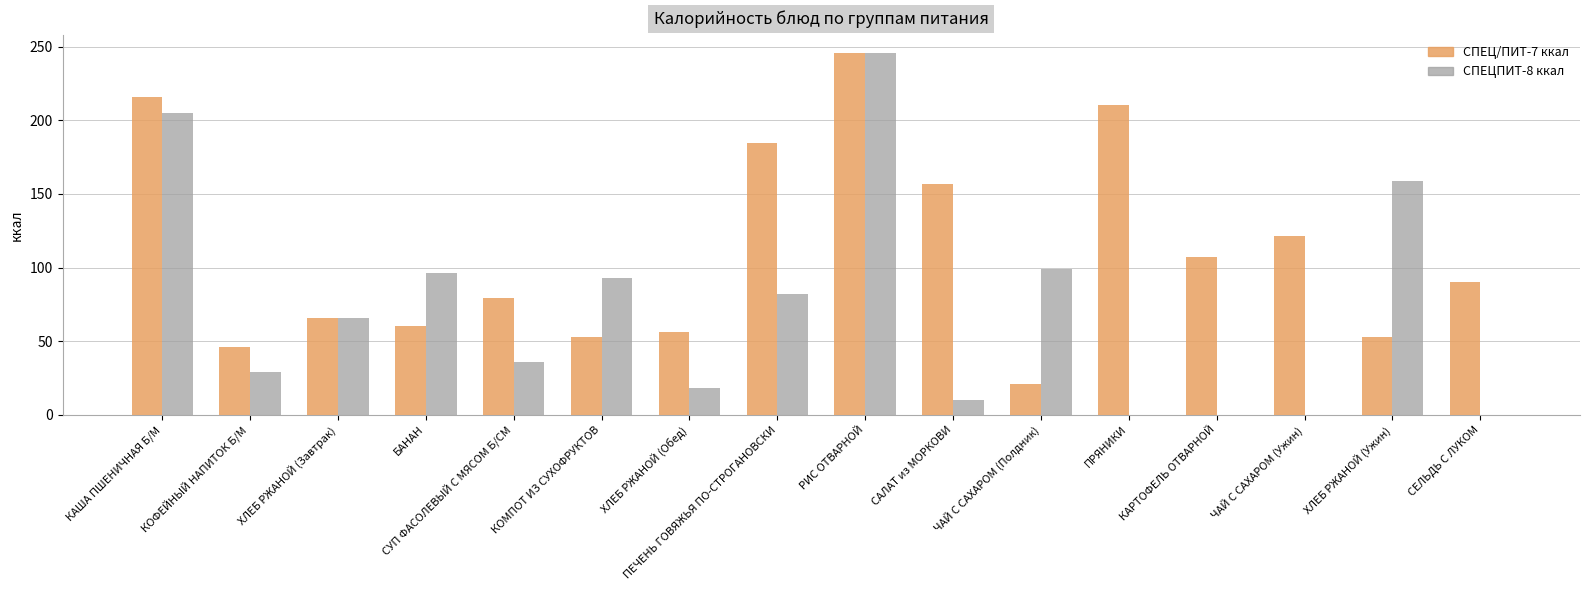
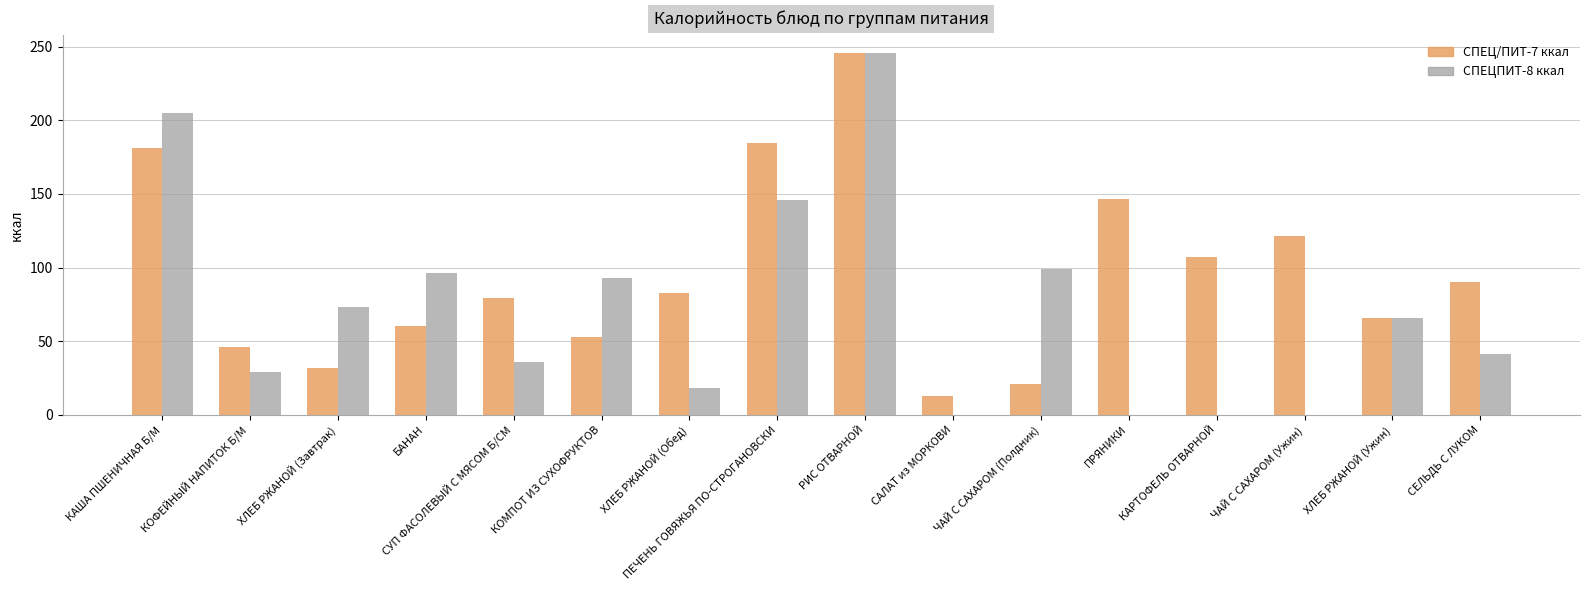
СПЕЦ/ПИТ-7 ккал, КАША ПШЕНИЧНАЯ Б/М: 216 -> 181
СПЕЦ/ПИТ-7 ккал, ХЛЕБ РЖАНОЙ (Завтрак): 66 -> 32
СПЕЦПИТ-8 ккал, ХЛЕБ РЖАНОЙ (Завтрак): 66 -> 73
СПЕЦ/ПИТ-7 ккал, ХЛЕБ РЖАНОЙ (Обед): 57 -> 83
СПЕЦПИТ-8 ккал, ПЕЧЕНЬ ГОВЯЖЬЯ ПО-СТРОГАНОВСКИ: 82 -> 146
СПЕЦ/ПИТ-7 ккал, САЛАТ из МОРКОВИ: 157 -> 13
СПЕЦПИТ-8 ккал, САЛАТ из МОРКОВИ: 10 -> 0
СПЕЦ/ПИТ-7 ккал, ПРЯНИКИ: 211 -> 146
СПЕЦ/ПИТ-7 ккал, ХЛЕБ РЖАНОЙ (Ужин): 53 -> 66
СПЕЦПИТ-8 ккал, ХЛЕБ РЖАНОЙ (Ужин): 159 -> 66
СПЕЦПИТ-8 ккал, СЕЛЬДЬ С ЛУКОМ: 0 -> 41
